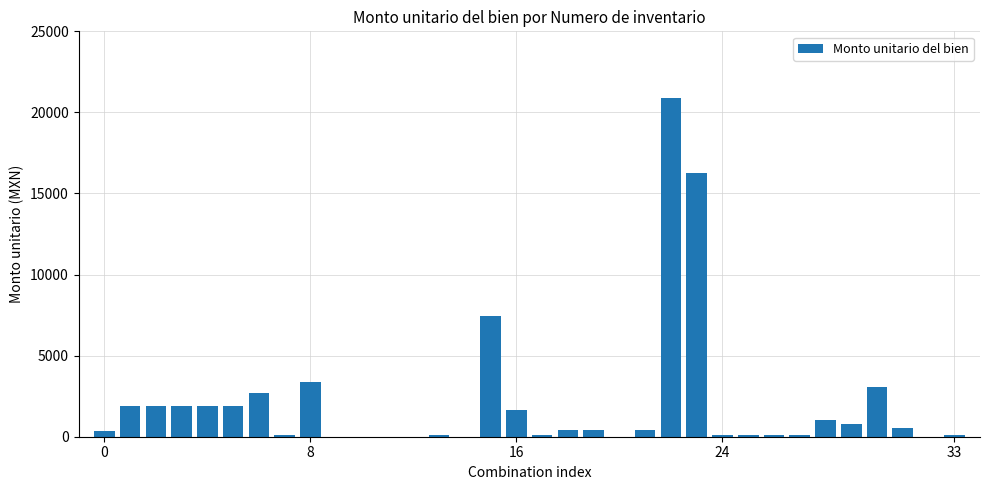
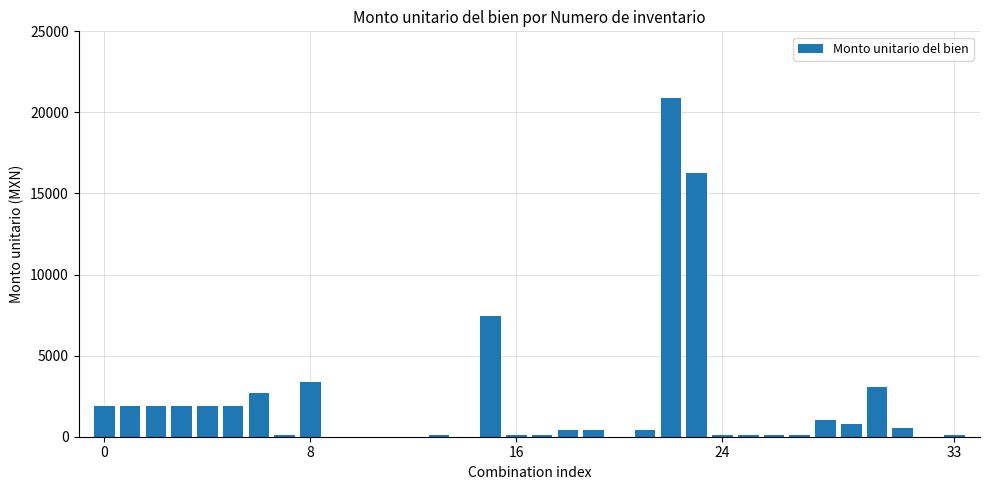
0: 300 -> 1900
16: 1700 -> 100
